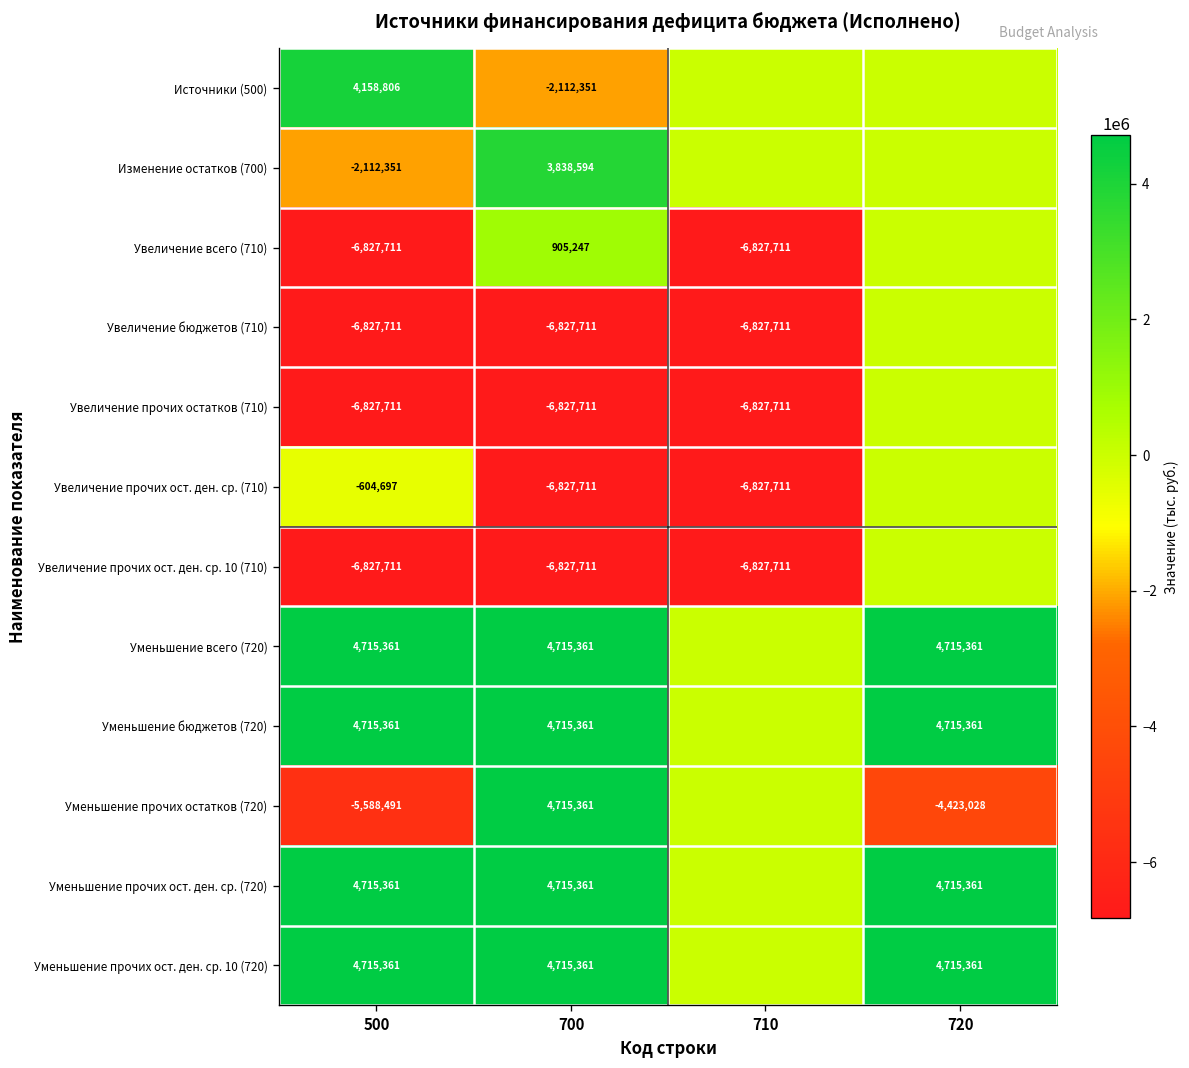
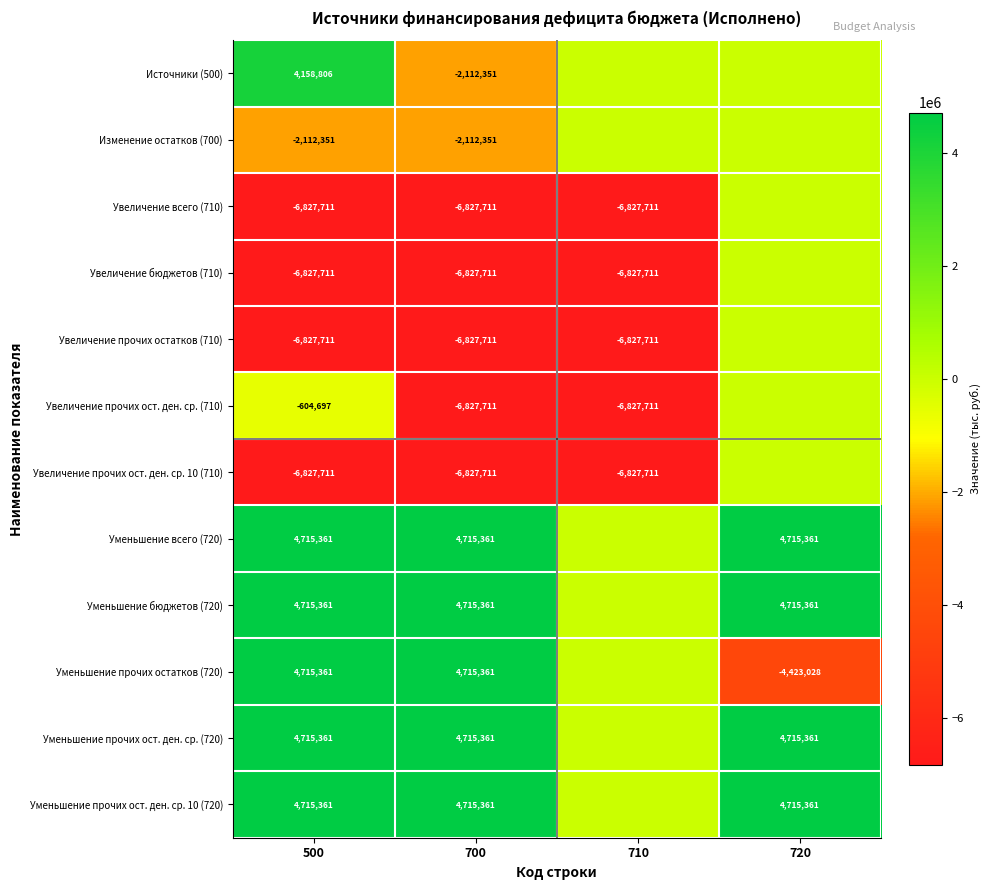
Изменение остатков (700), 700: 3,838,594 -> -2,112,351
Увеличение всего (710), 700: 905,247 -> -6,827,711
Уменьшение прочих остатков (720), 500: -5,588,491 -> 4,715,361
